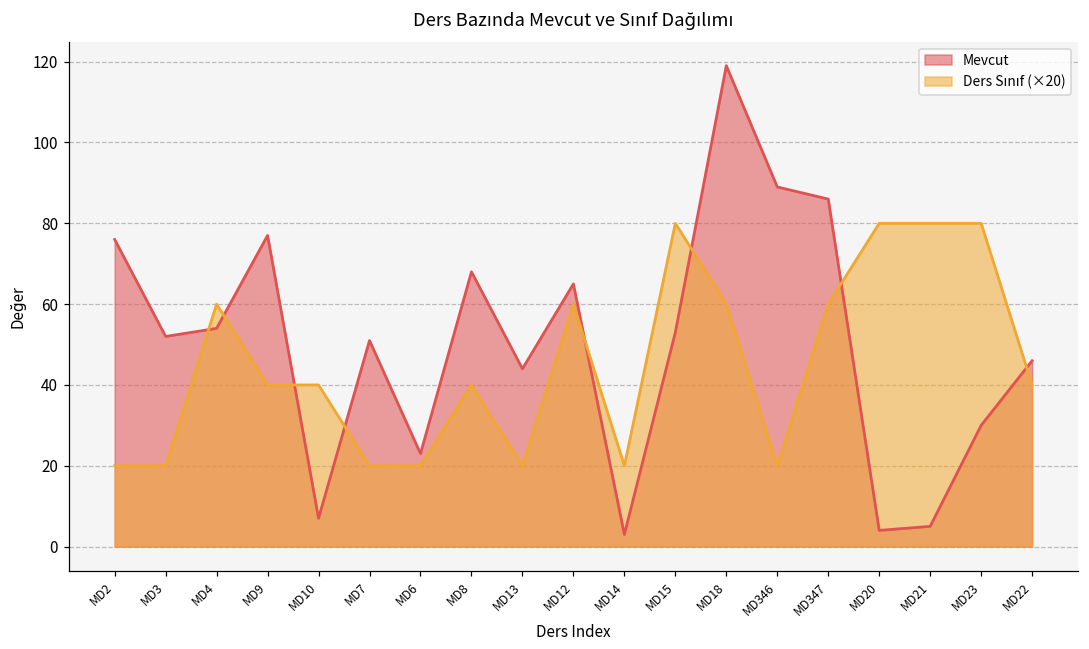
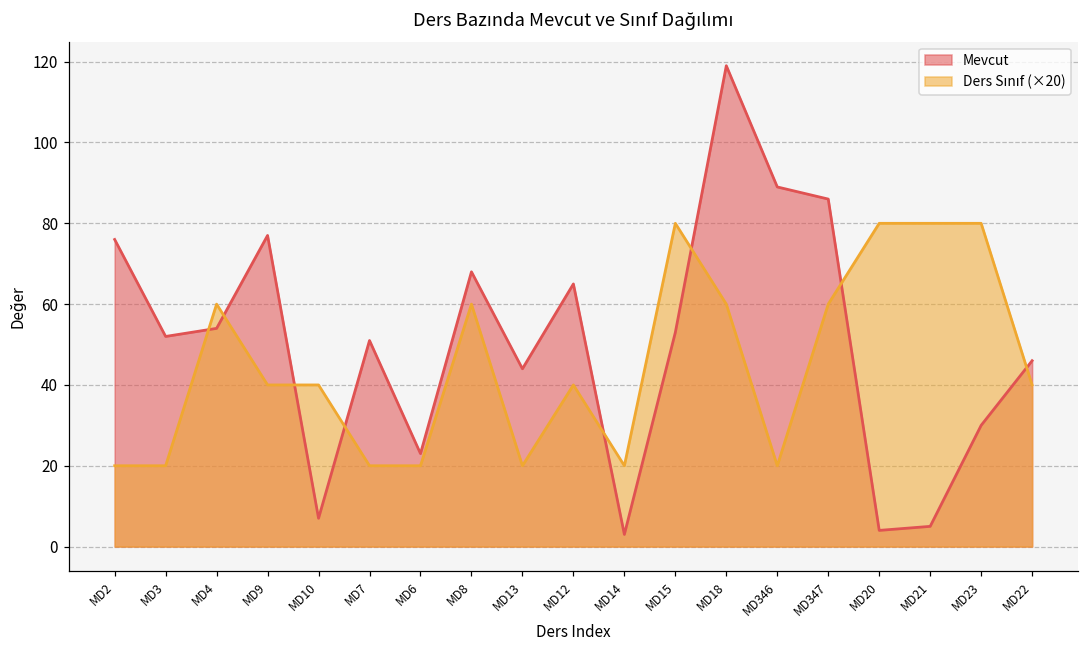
Ders Sınıf (×20), MD8: 40 -> 60
Ders Sınıf (×20), MD12: 60 -> 40
